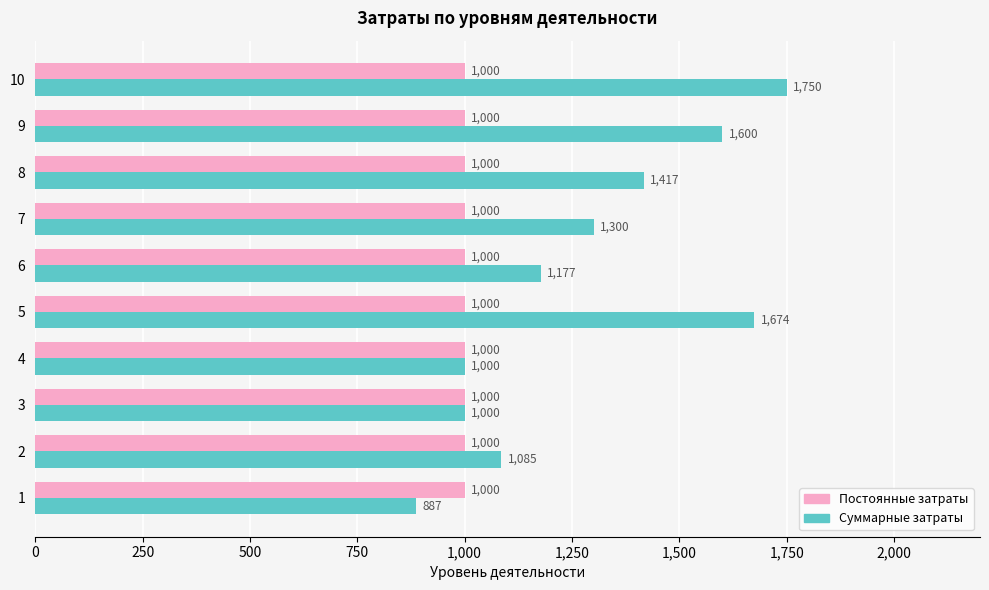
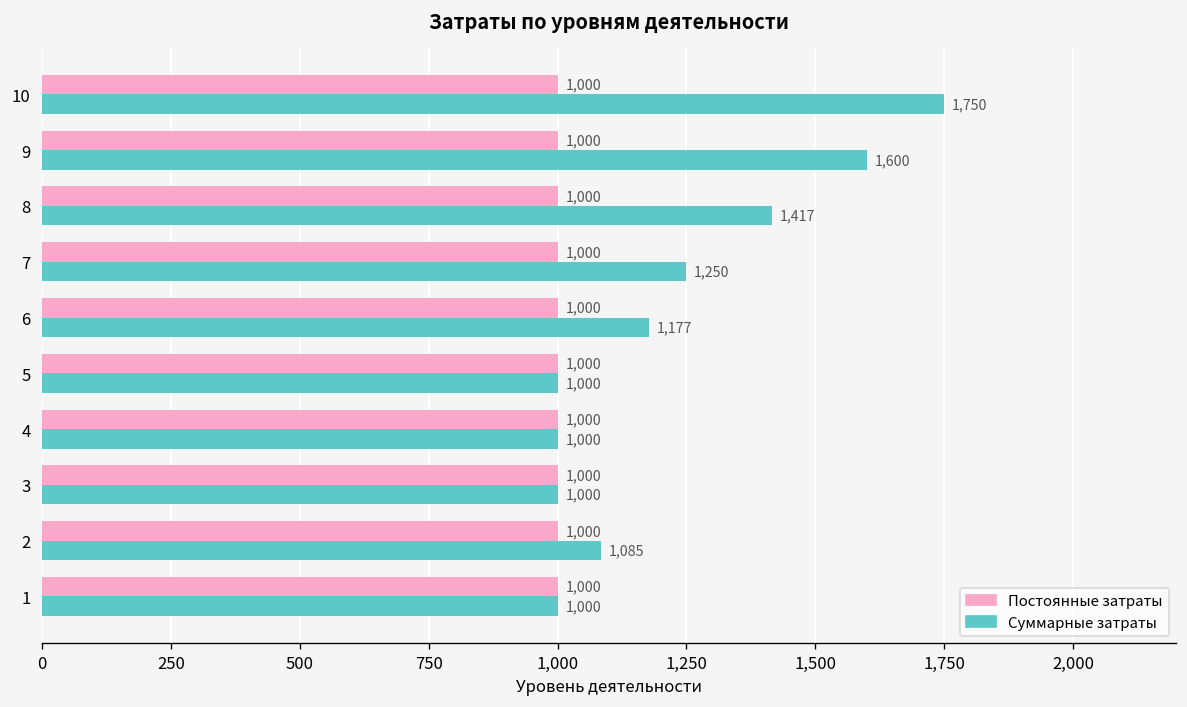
Суммарные затраты, 7: 1,300 -> 1,250
Суммарные затраты, 5: 1,674 -> 1,000
Суммарные затраты, 1: 887 -> 1,000
